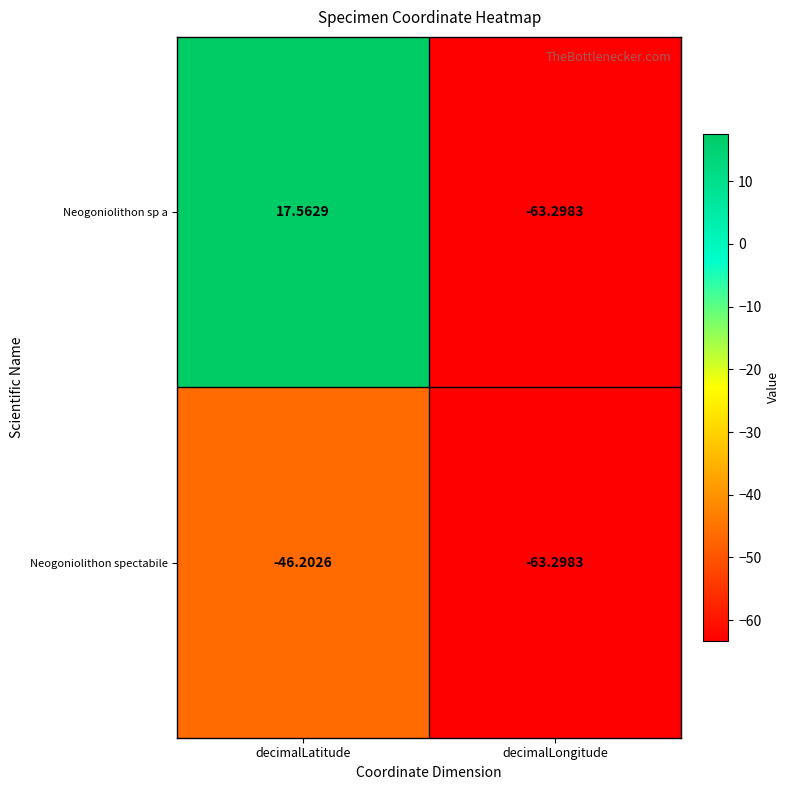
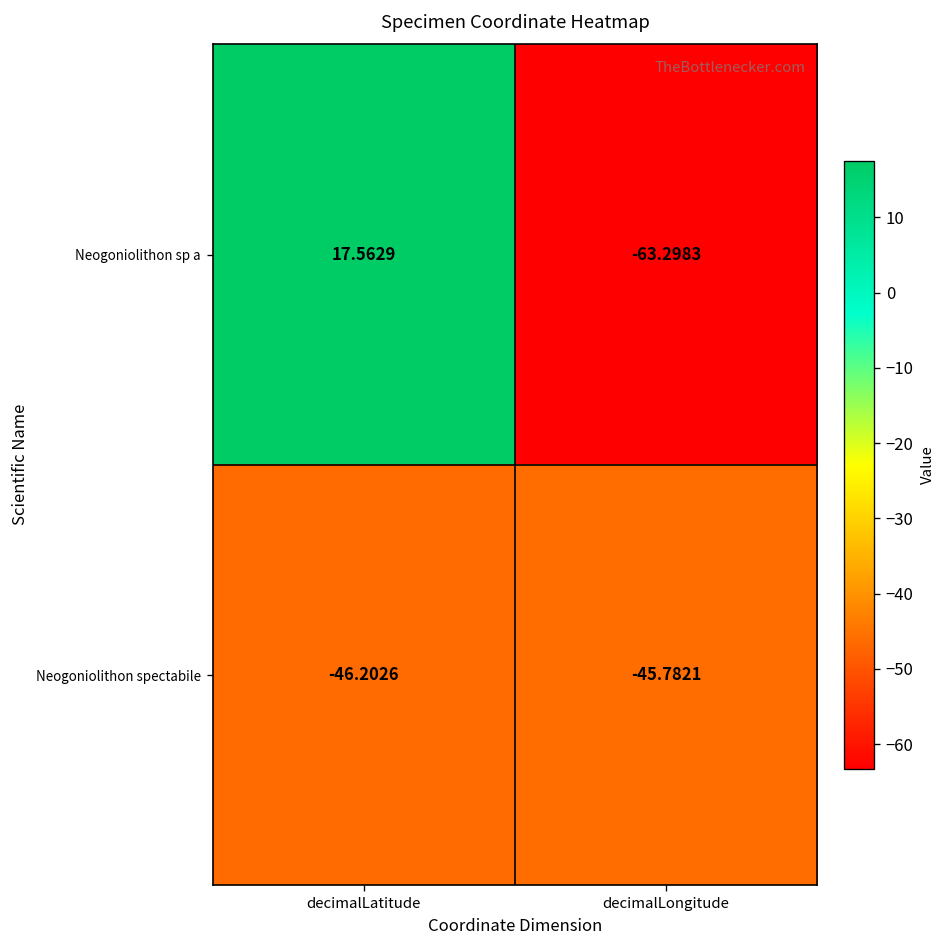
Neogoniolithon spectabile, decimalLongitude: -63.2983 -> -45.7821
